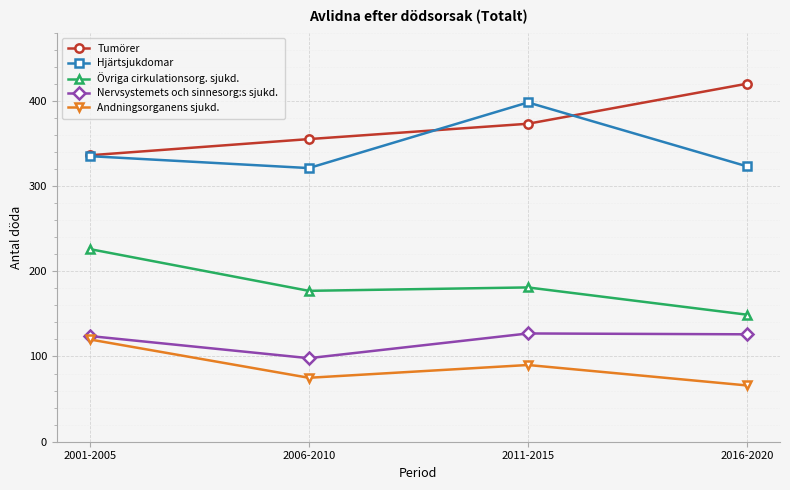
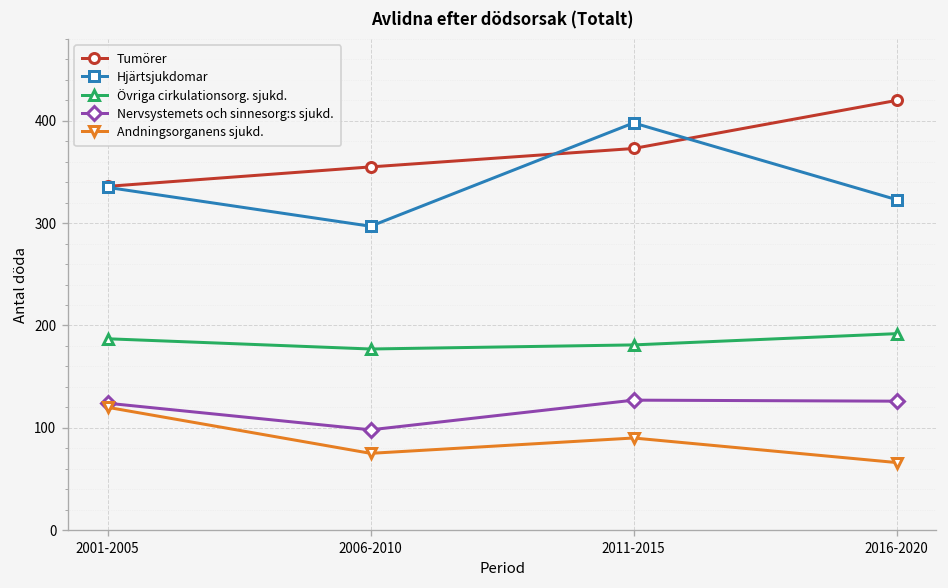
Övriga cirkulationsorg. sjukd., 2001-2005: 230 -> 190
Hjärtsjukdomar, 2006-2010: 320 -> 300
Övriga cirkulationsorg. sjukd., 2016-2020: 150 -> 190
